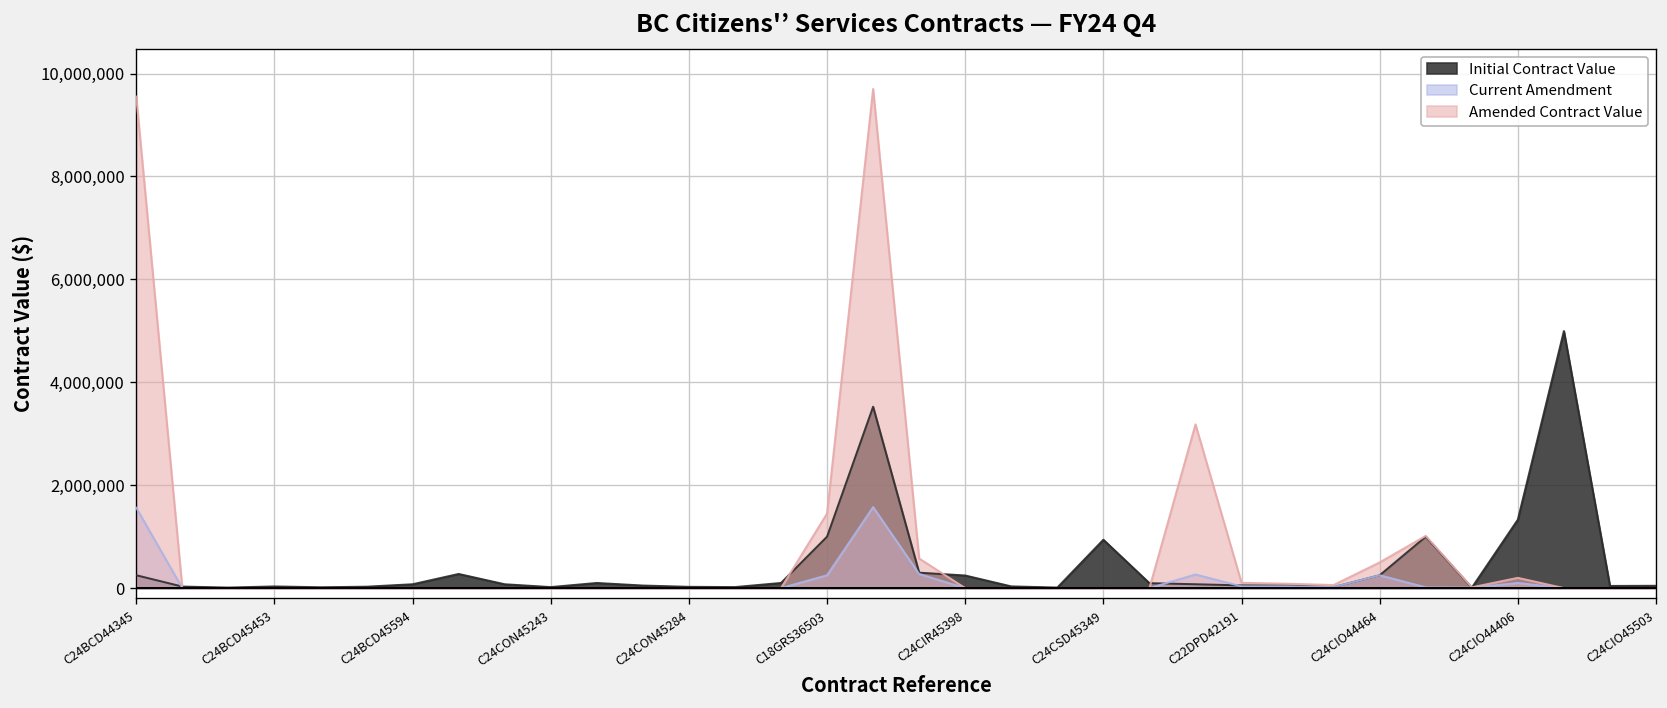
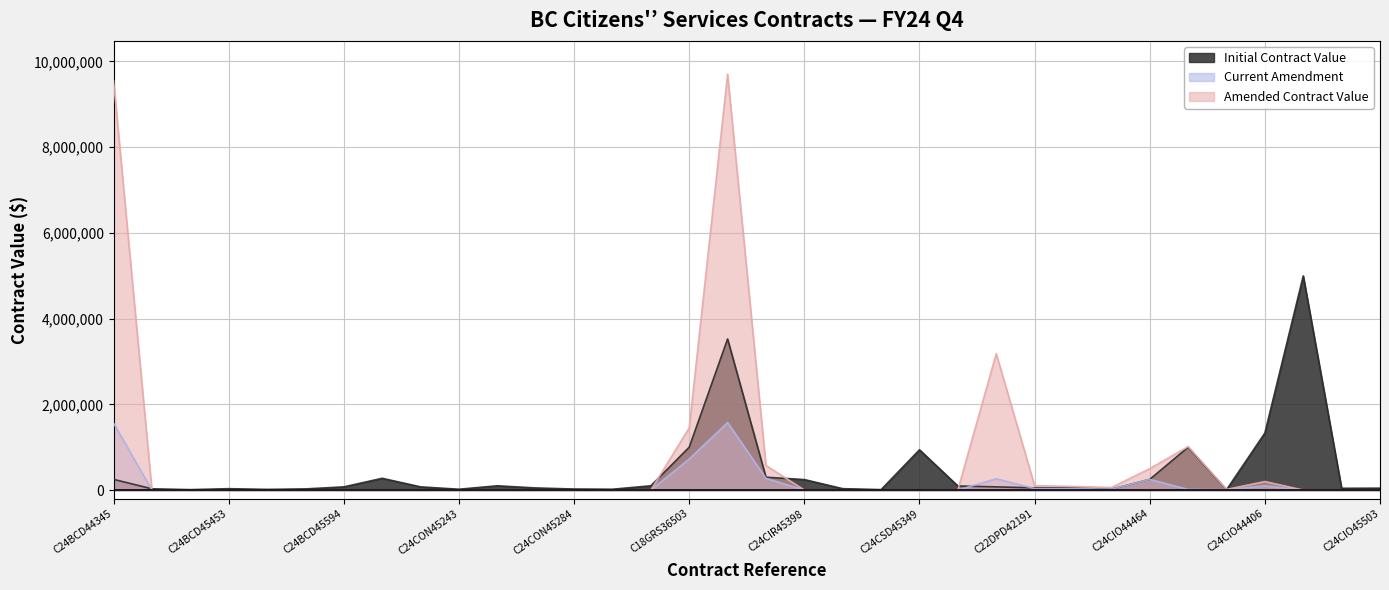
Current Amendment, C18GRS36503: 300,000 -> 700,000
